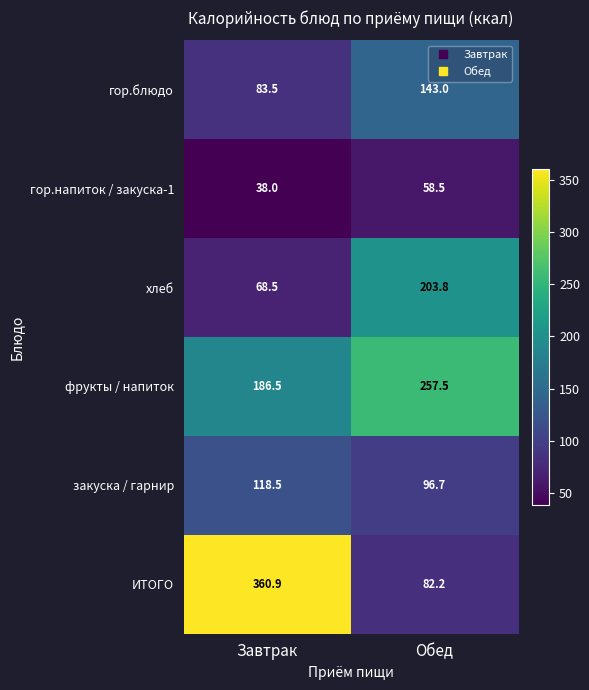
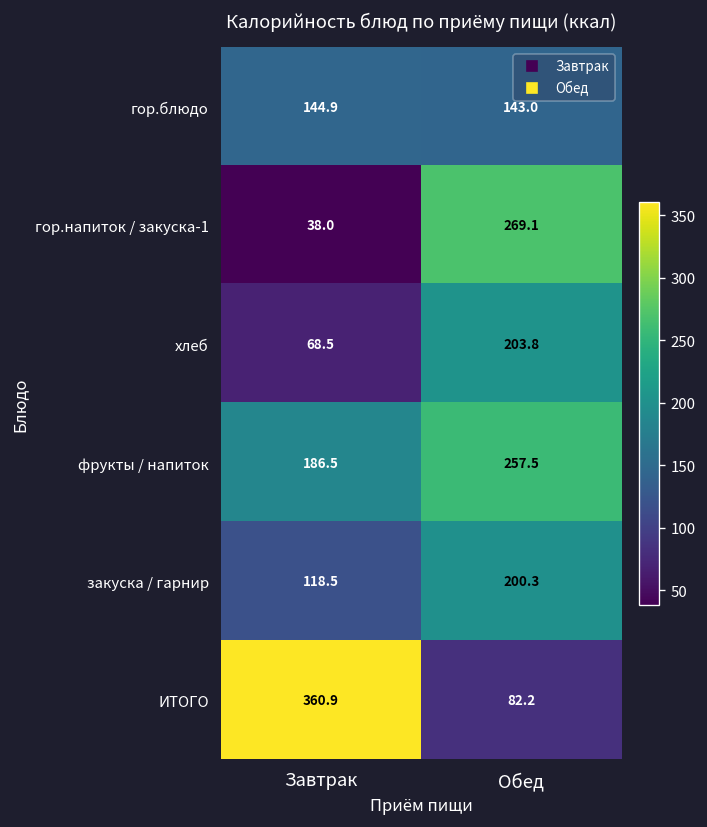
гор.блюдо, Завтрак: 83.5 -> 144.9
гор.напиток / закуска-1, Обед: 58.5 -> 269.1
закуска / гарнир, Обед: 96.7 -> 200.3
